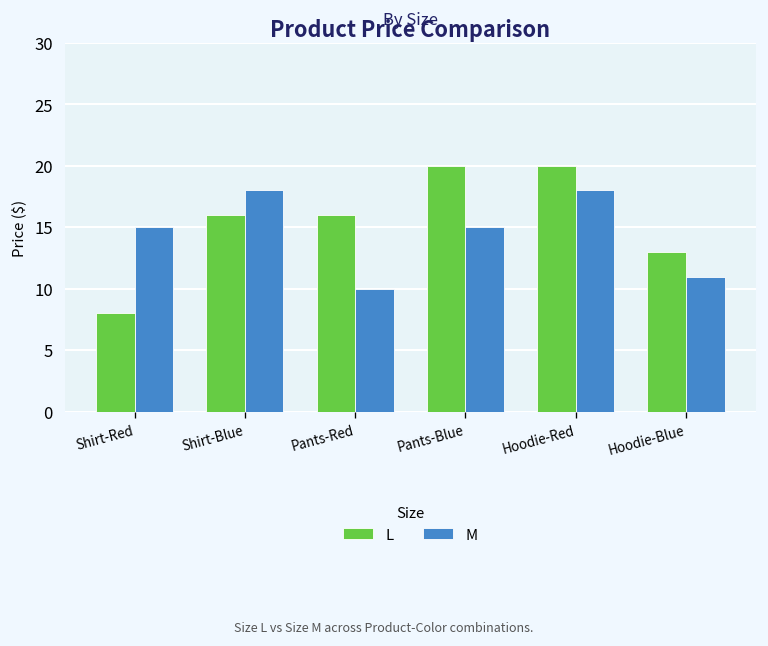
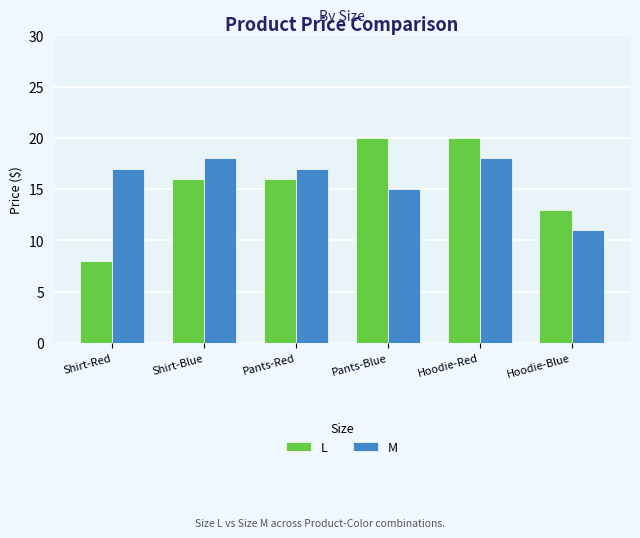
M, Shirt-Red: 15 -> 17
M, Pants-Red: 10 -> 17
